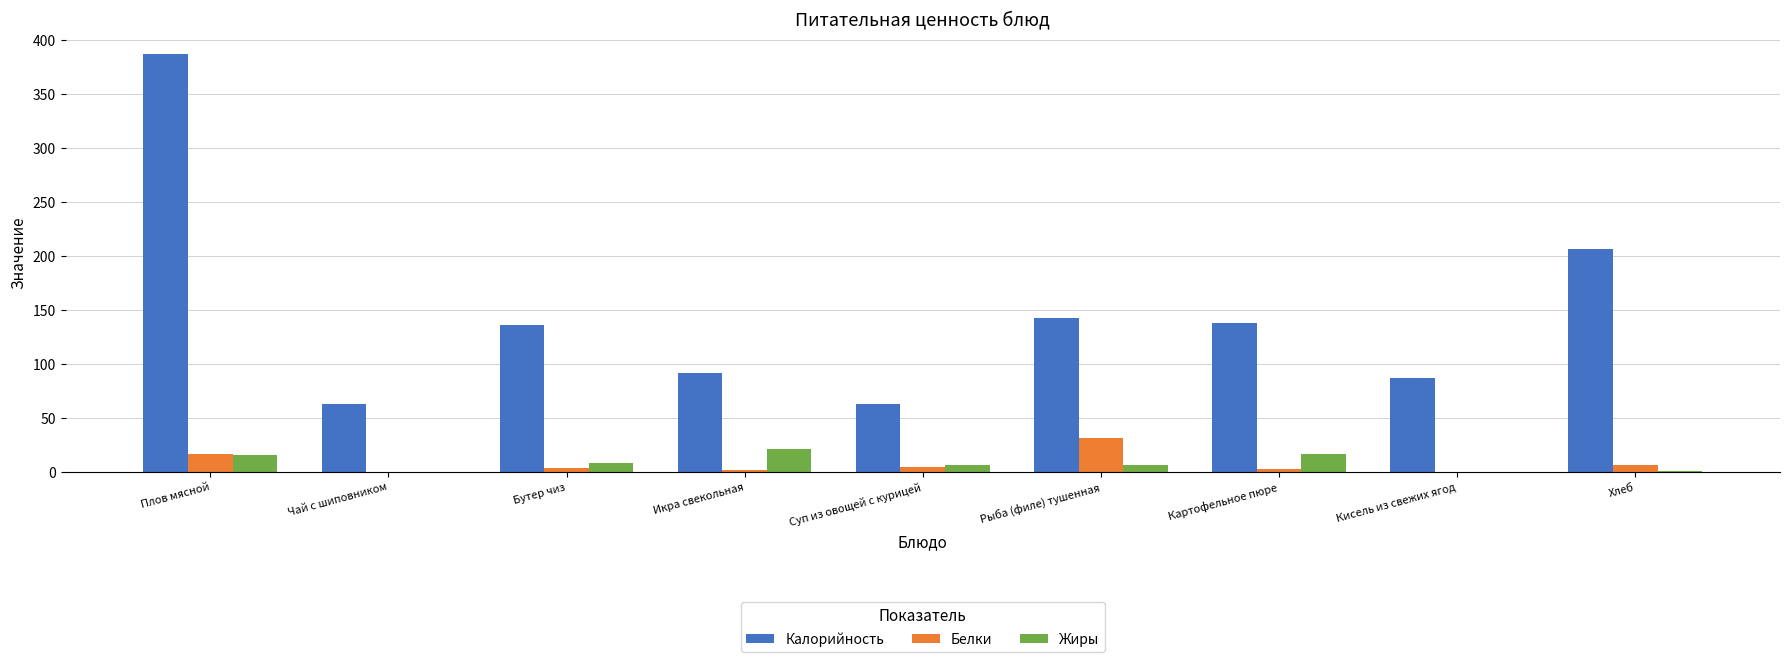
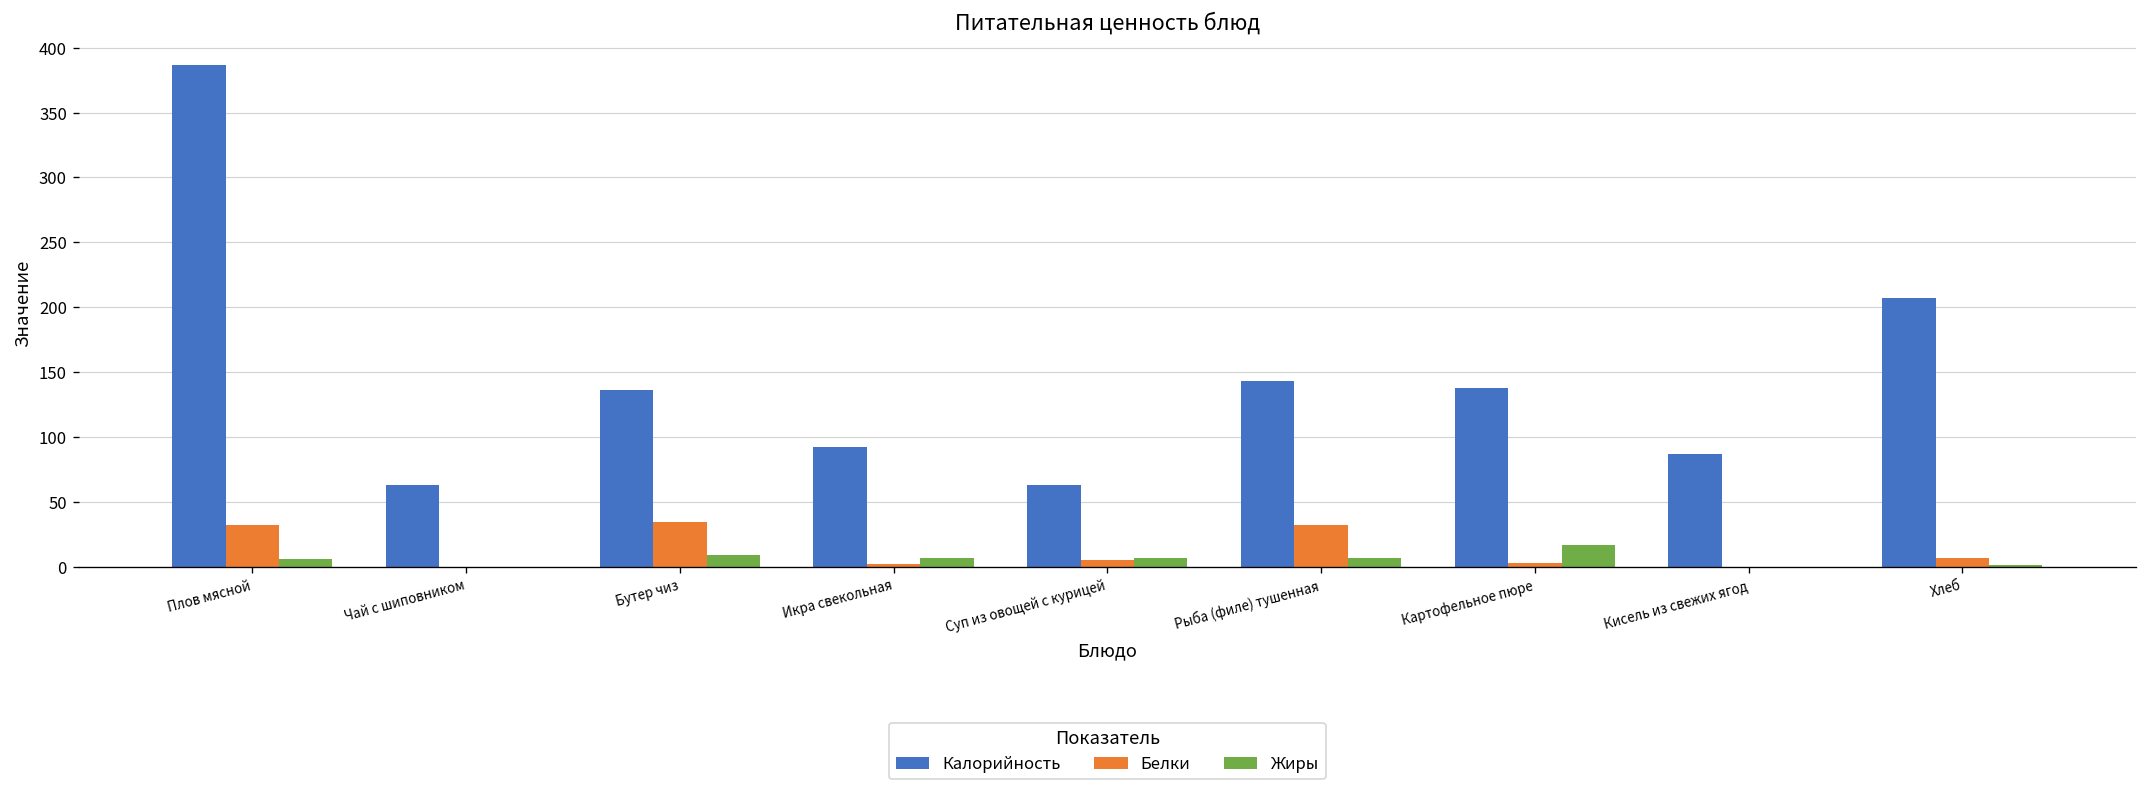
Белки, Плов мясной: 17 -> 32
Жиры, Плов мясной: 16 -> 6
Белки, Бутер чиз: 4 -> 34
Жиры, Икра свекольная: 22 -> 7
